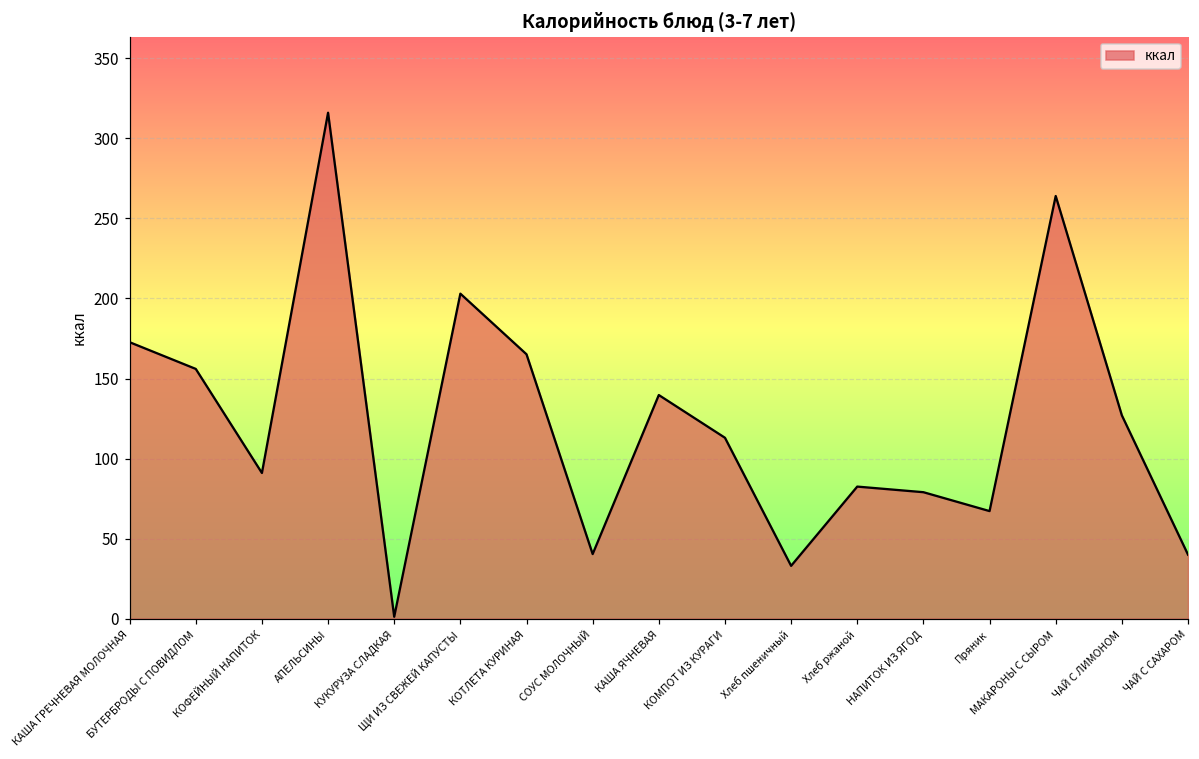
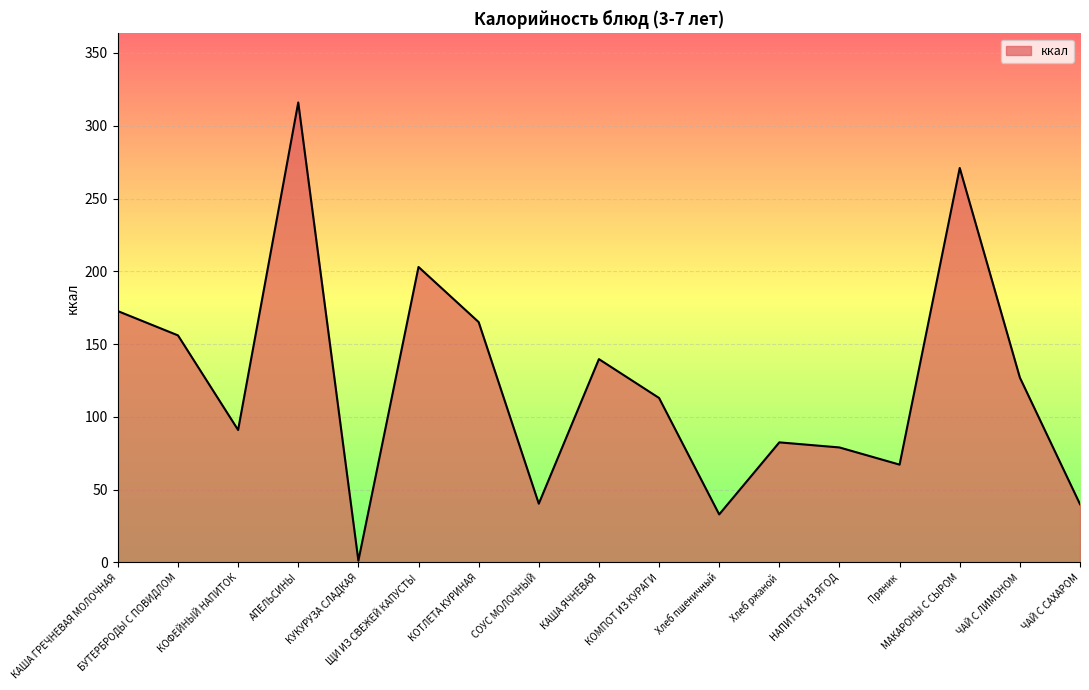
МАКАРОНЫ С СЫРОМ: 264 -> 271
